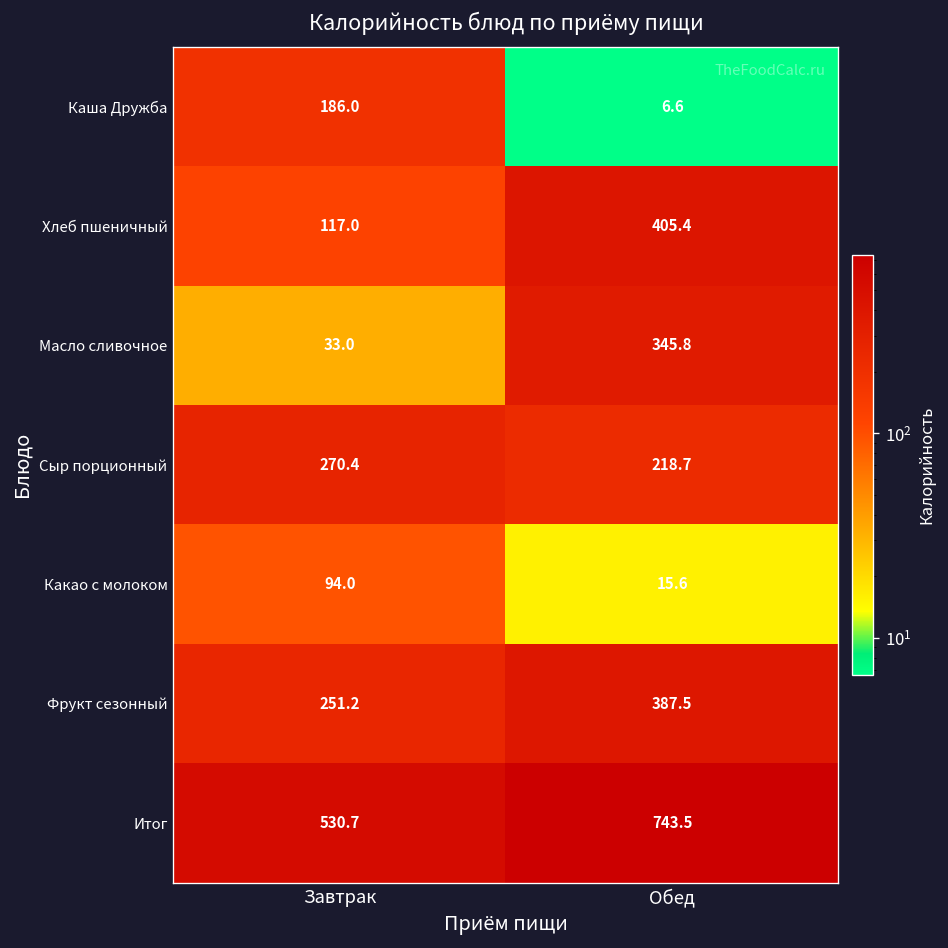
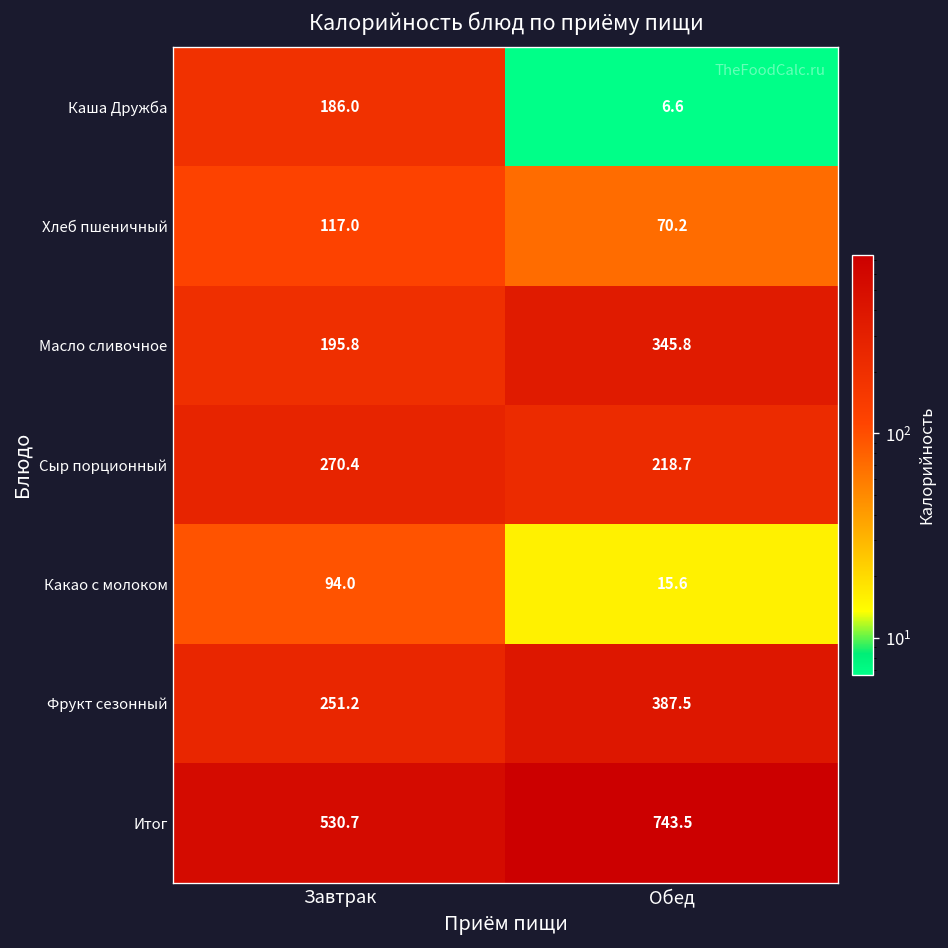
Хлеб пшеничный, Обед: 405.4 -> 70.2
Масло сливочное, Завтрак: 33.0 -> 195.8
